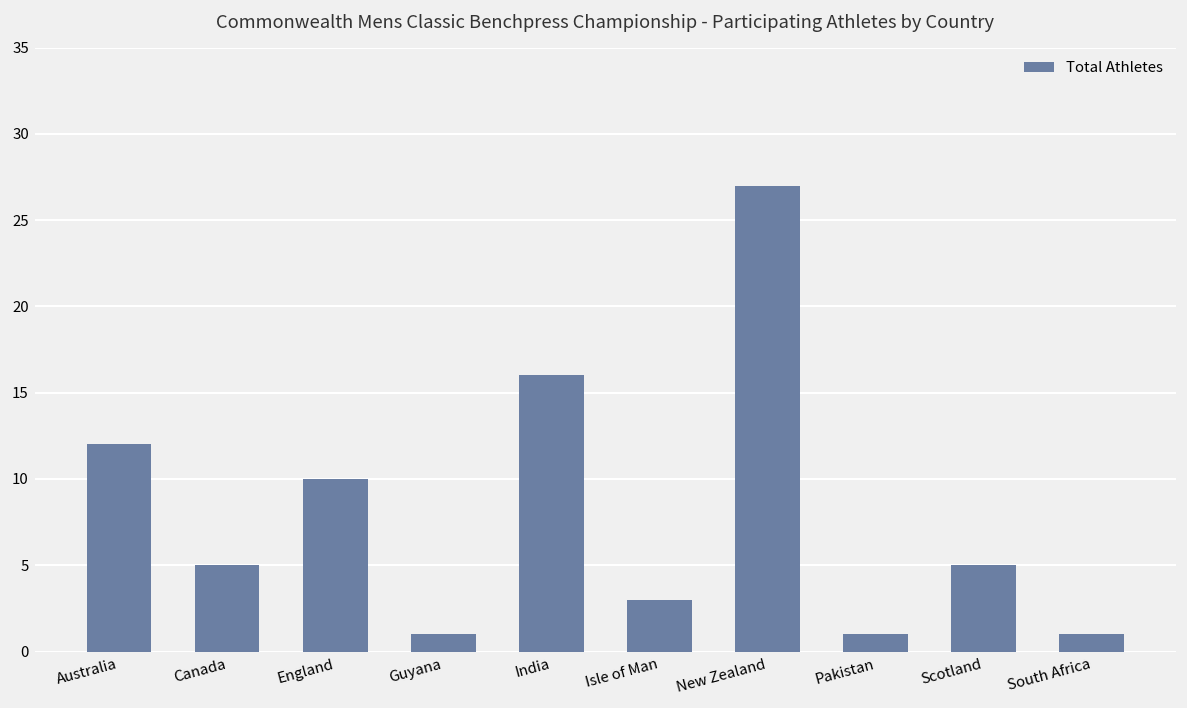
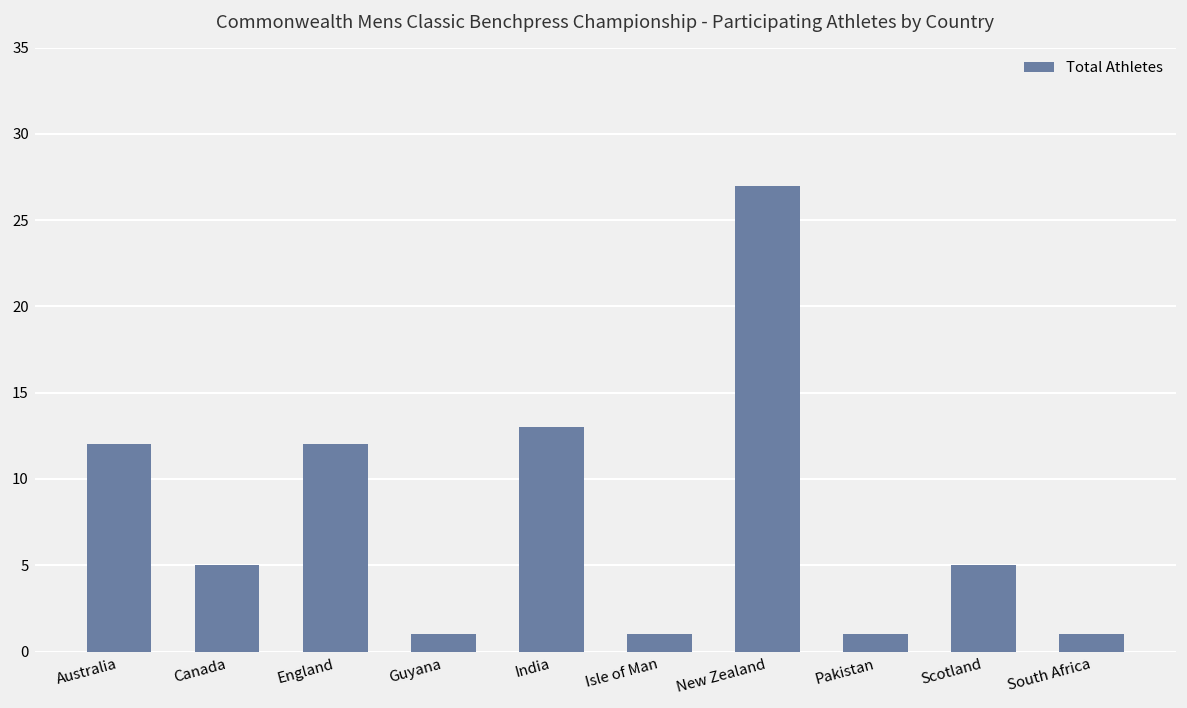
England: 10 -> 12
India: 16 -> 13
Isle of Man: 3 -> 1
